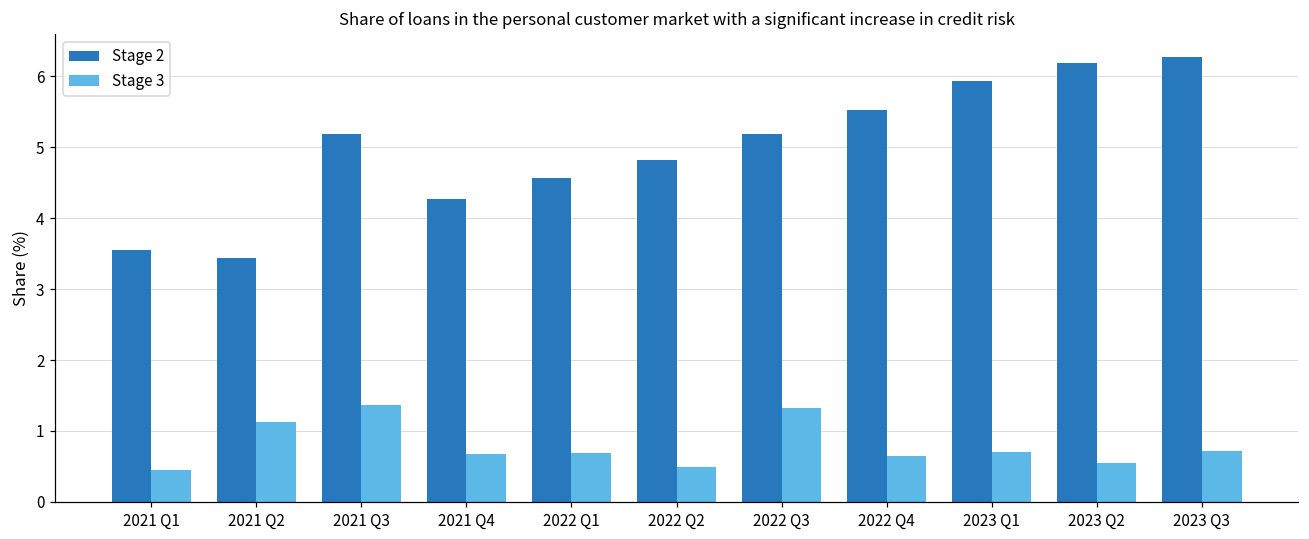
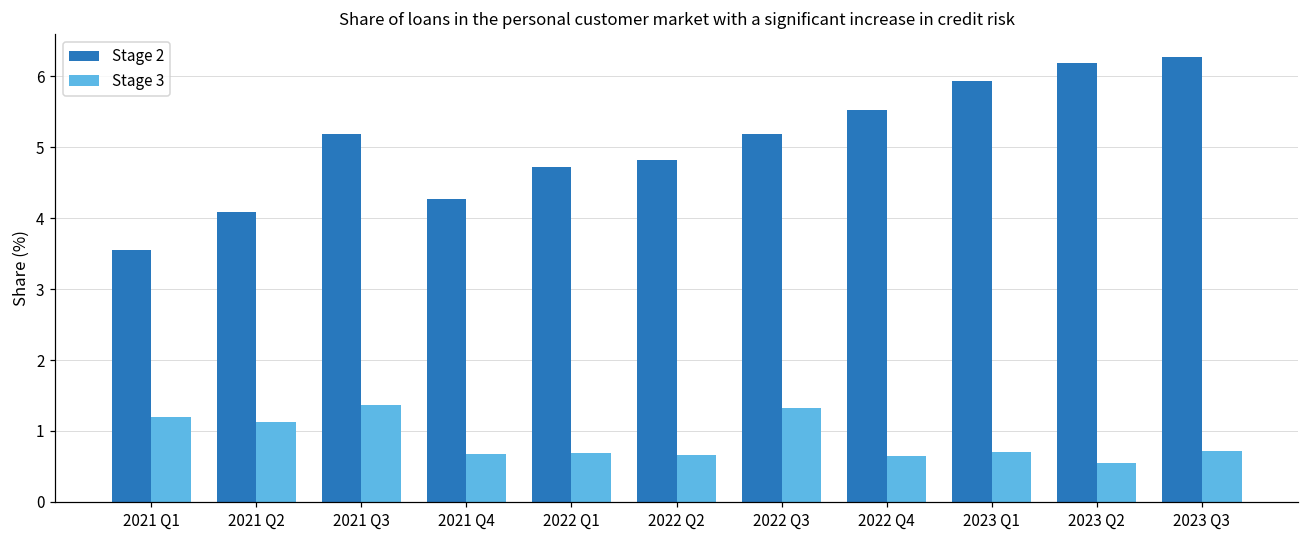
Stage 3, 2021 Q1: 0.5 -> 1.2
Stage 2, 2021 Q2: 3.4 -> 4.1
Stage 2, 2022 Q1: 4.6 -> 4.7
Stage 3, 2022 Q2: 0.5 -> 0.7
